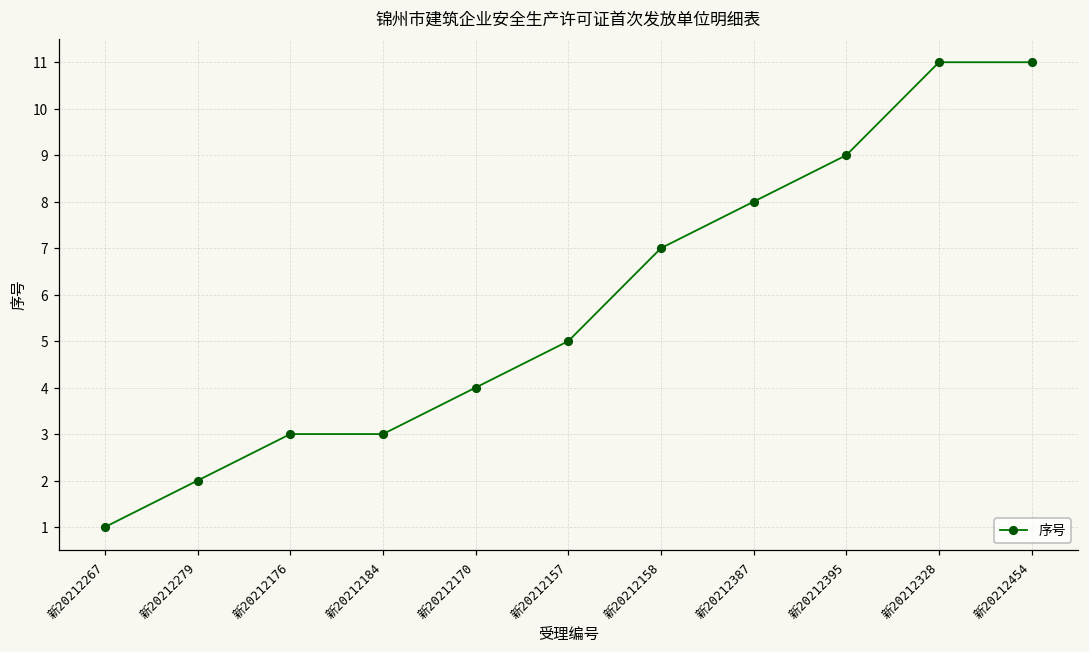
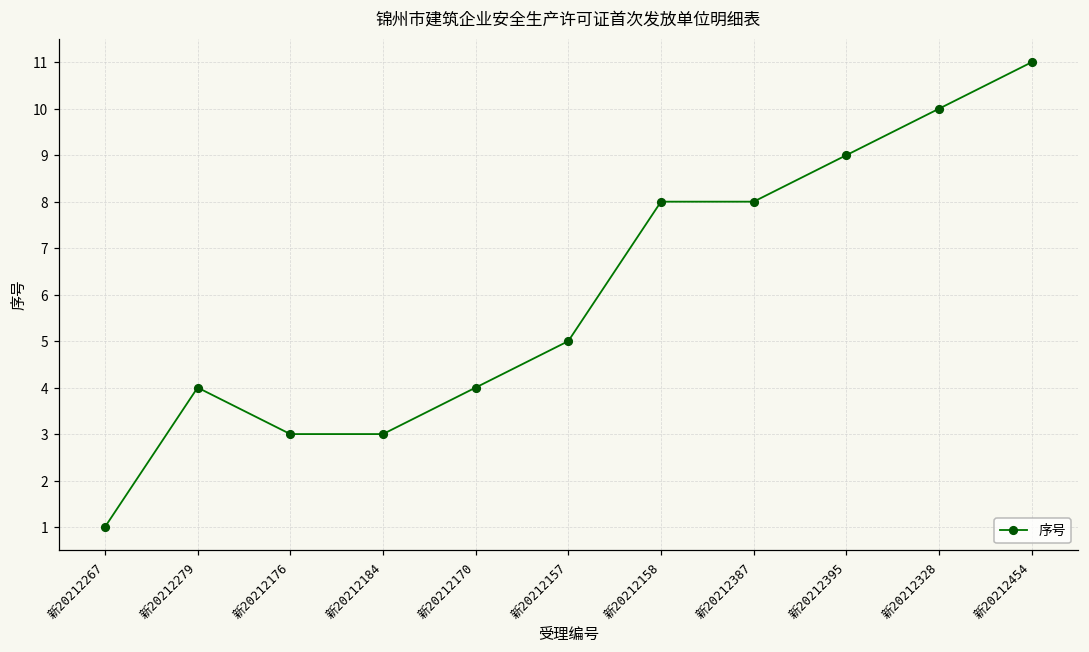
新20212279: 2 -> 4
新20212158: 7 -> 8
新20212328: 11 -> 10
